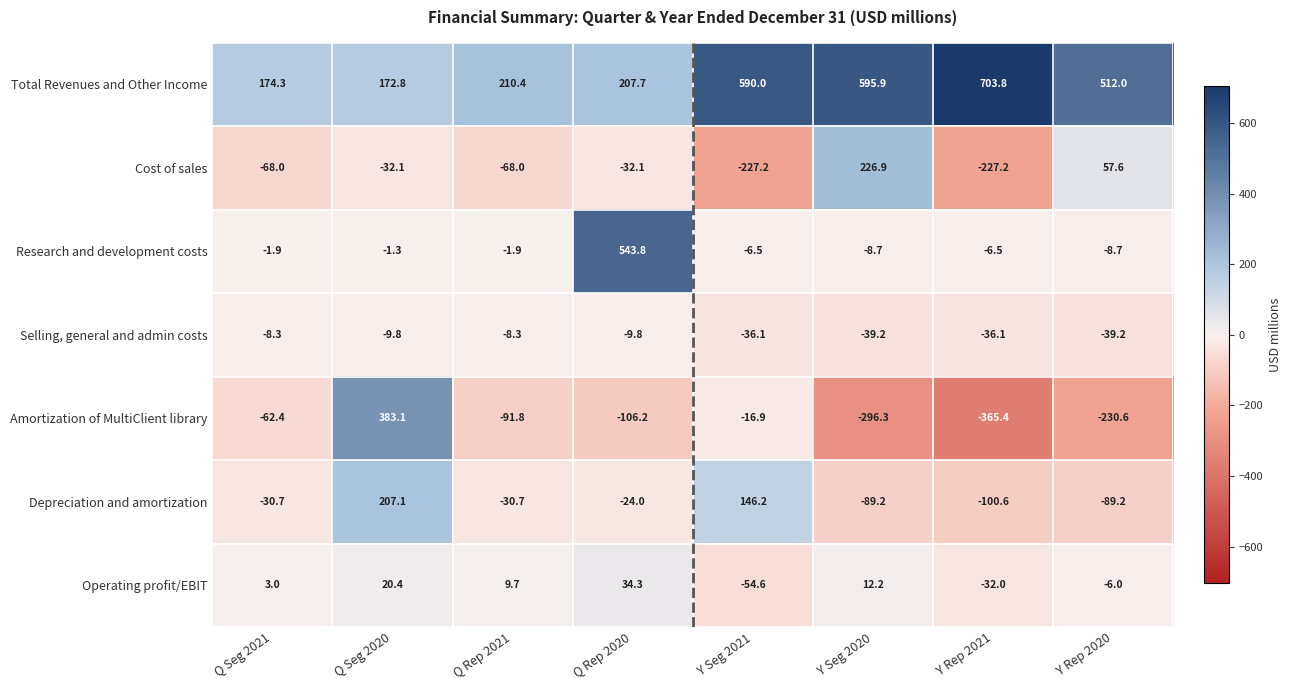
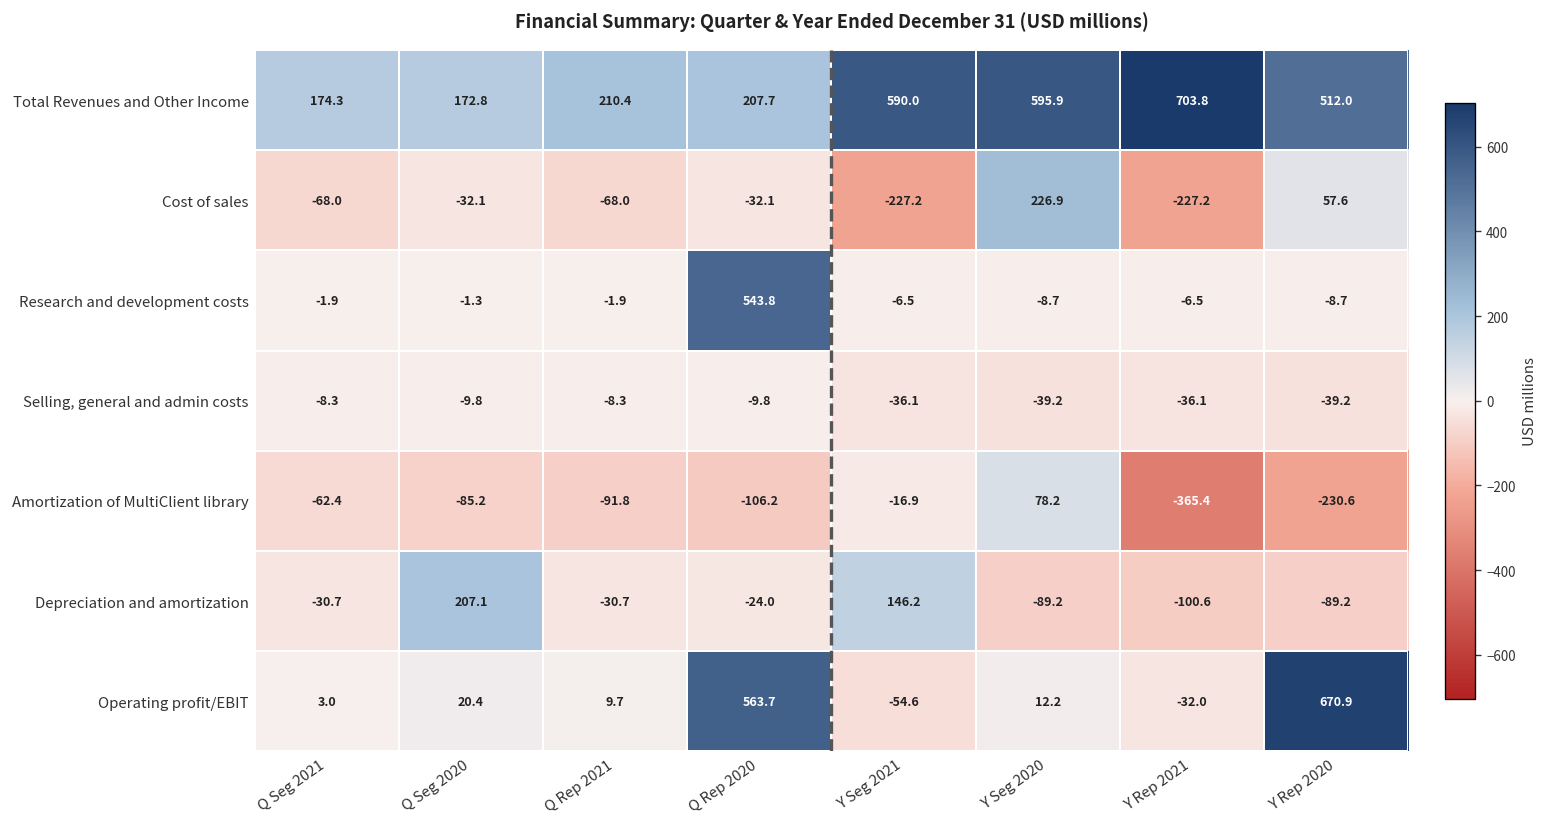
Amortization of MultiClient library, Q Seg 2020: 383.1 -> -85.2
Amortization of MultiClient library, Y Seg 2020: -296.3 -> 78.2
Operating profit/EBIT, Q Rep 2020: 34.3 -> 563.7
Operating profit/EBIT, Y Rep 2020: -6.0 -> 670.9
